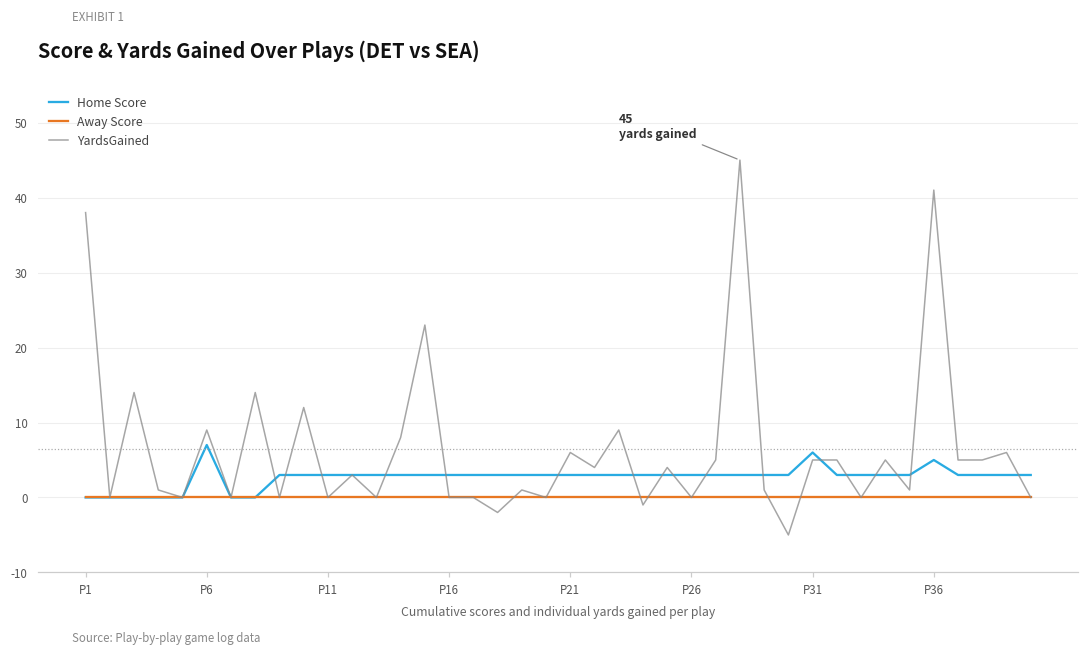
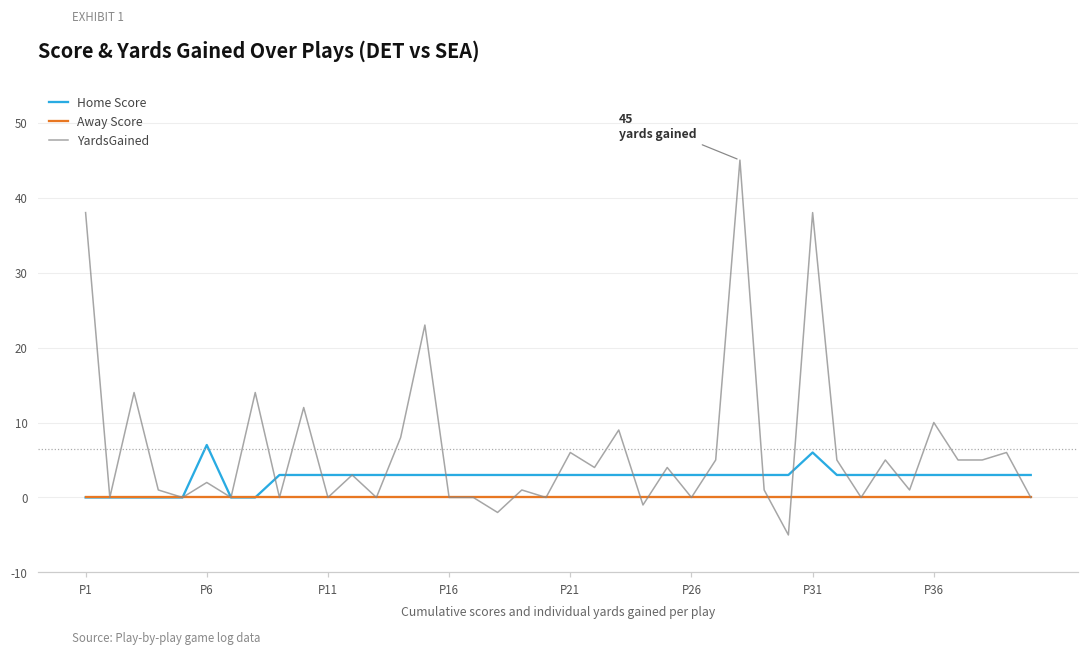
YardsGained, P6: 9 -> 2
YardsGained, P31: 5 -> 38
Home Score, P36: 5 -> 3
YardsGained, P36: 41 -> 10
